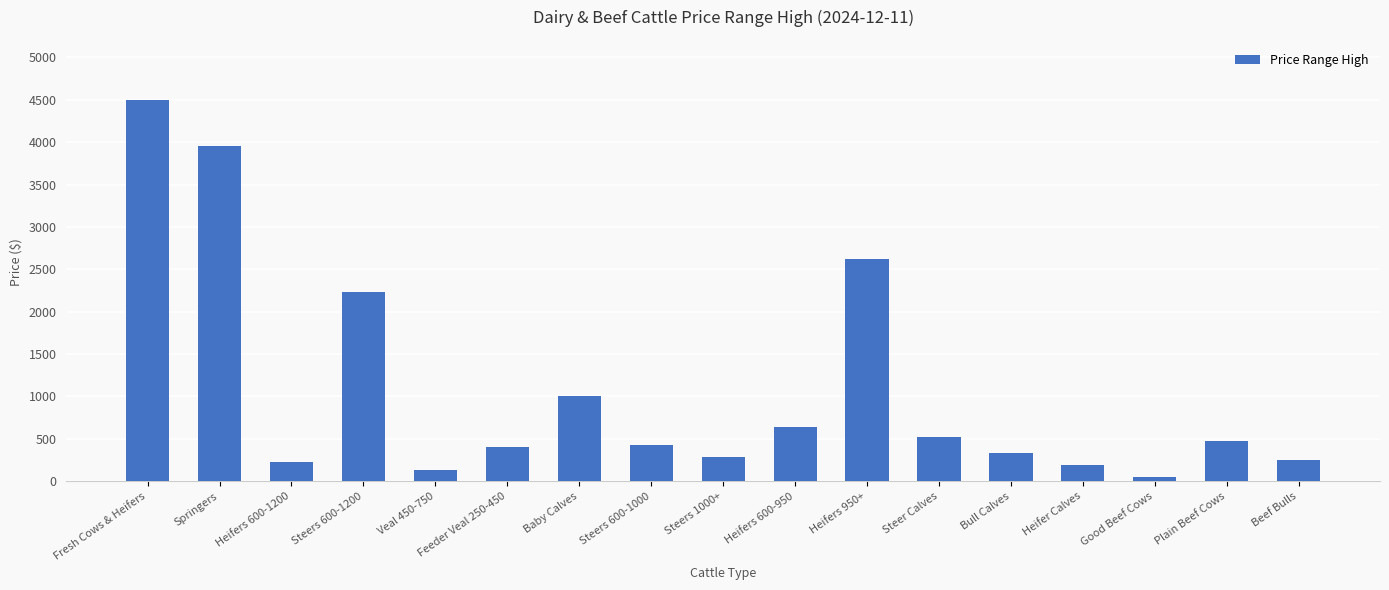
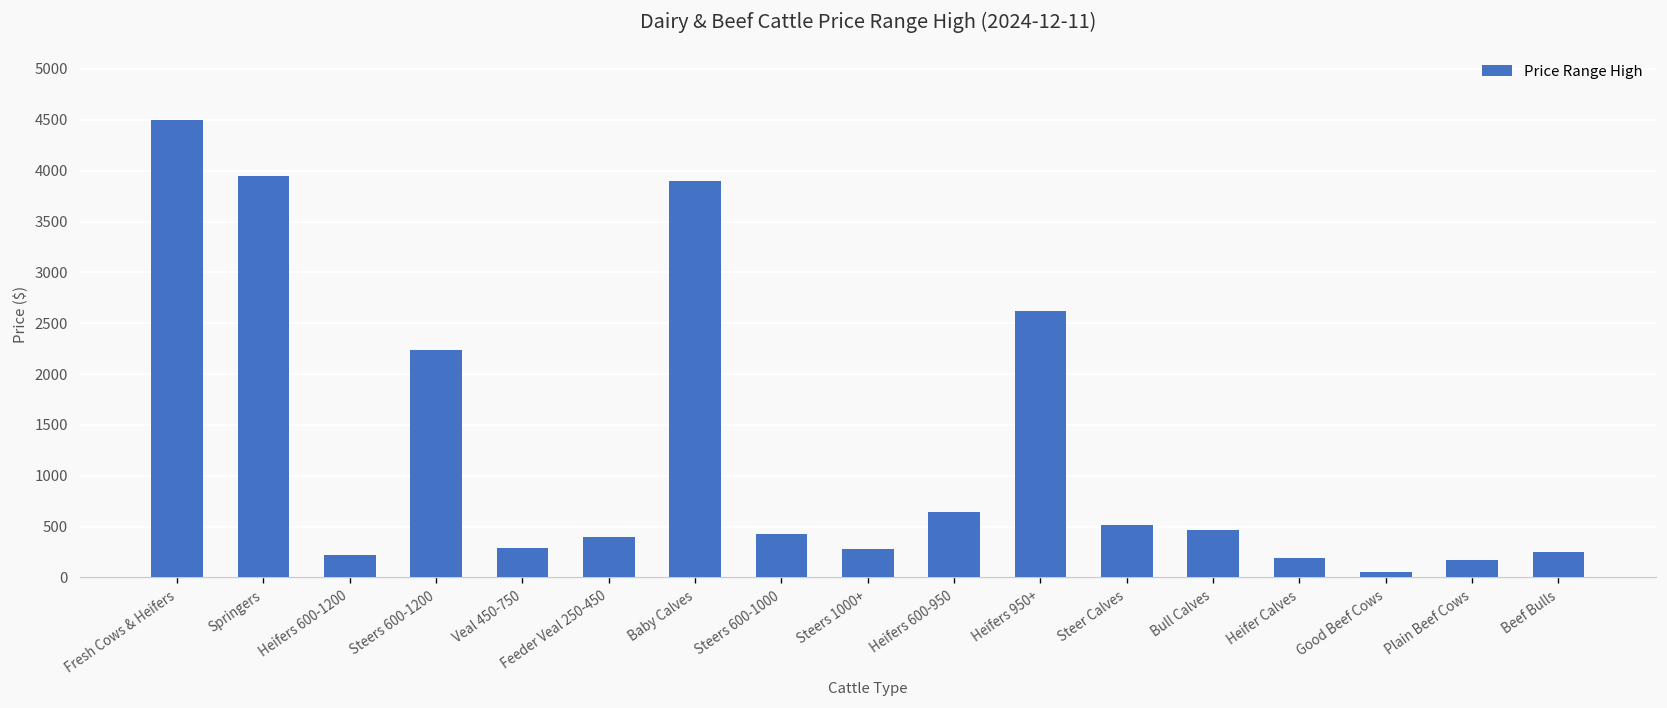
Veal 450-750: 100 -> 300
Baby Calves: 1000 -> 3900
Bull Calves: 300 -> 500
Plain Beef Cows: 500 -> 200
